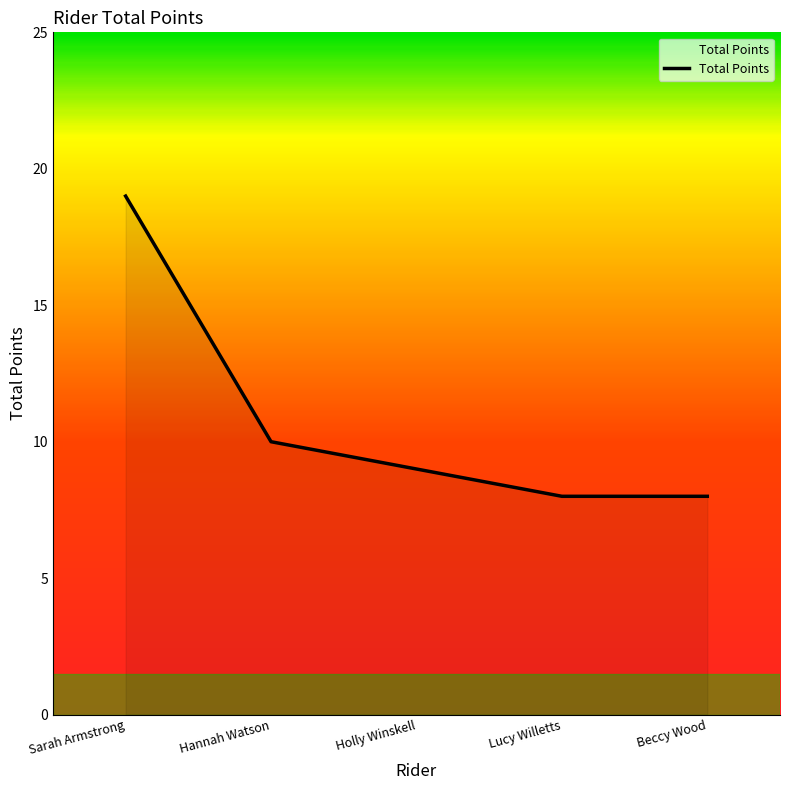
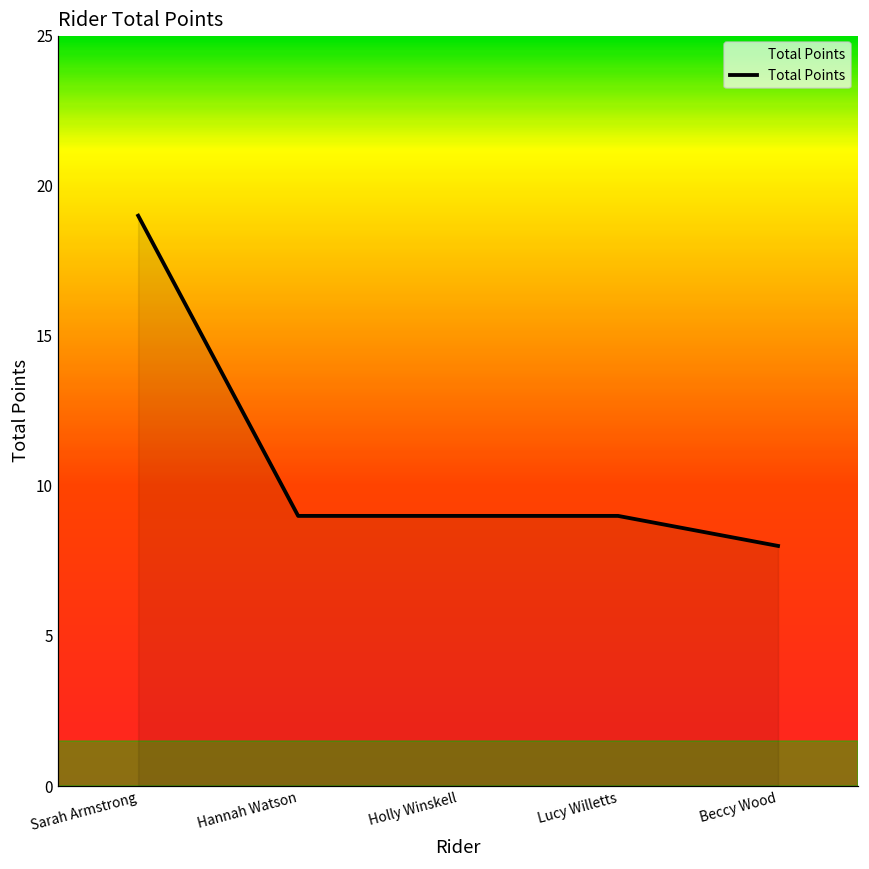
Hannah Watson: 10 -> 9
Lucy Willetts: 8 -> 9
